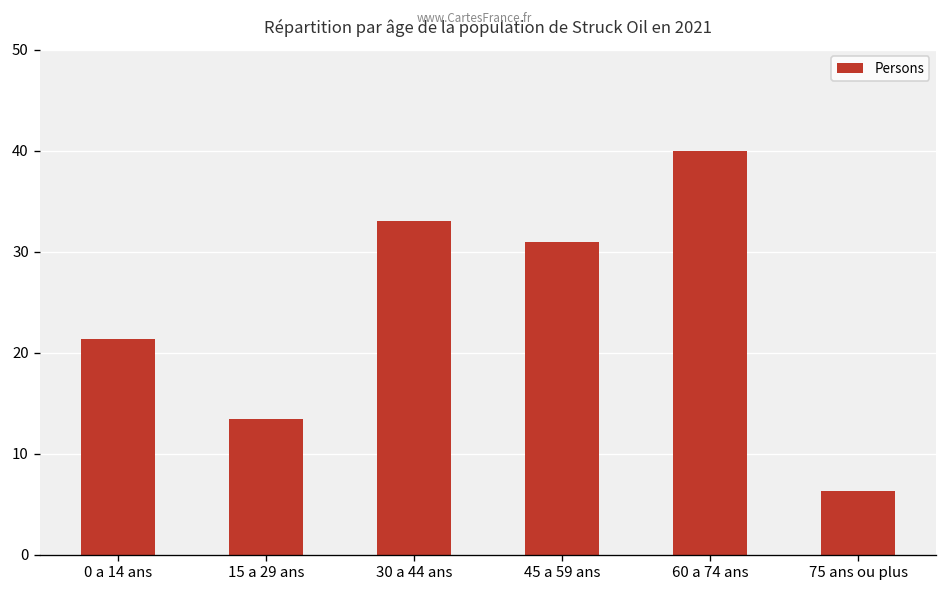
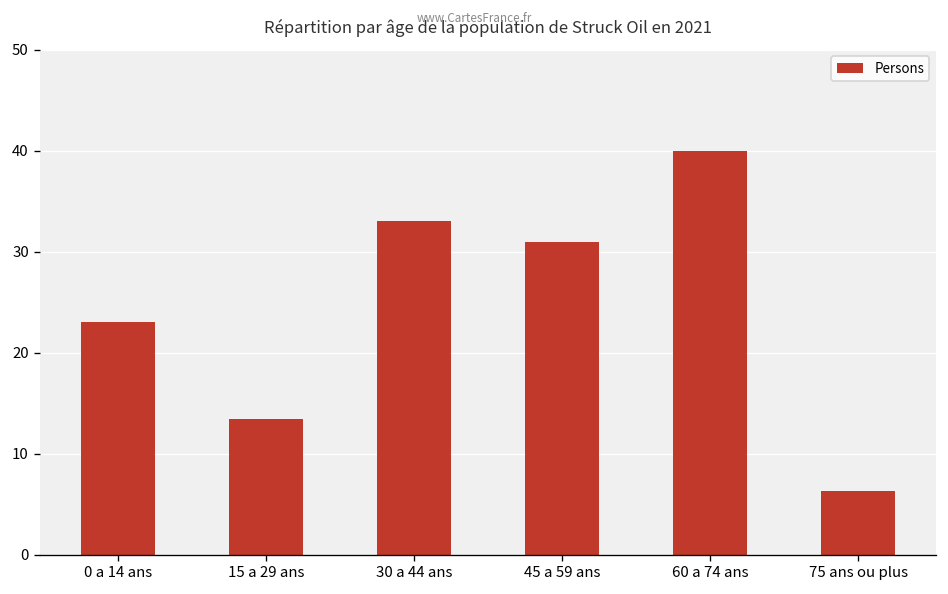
0 a 14 ans: 21 -> 23
